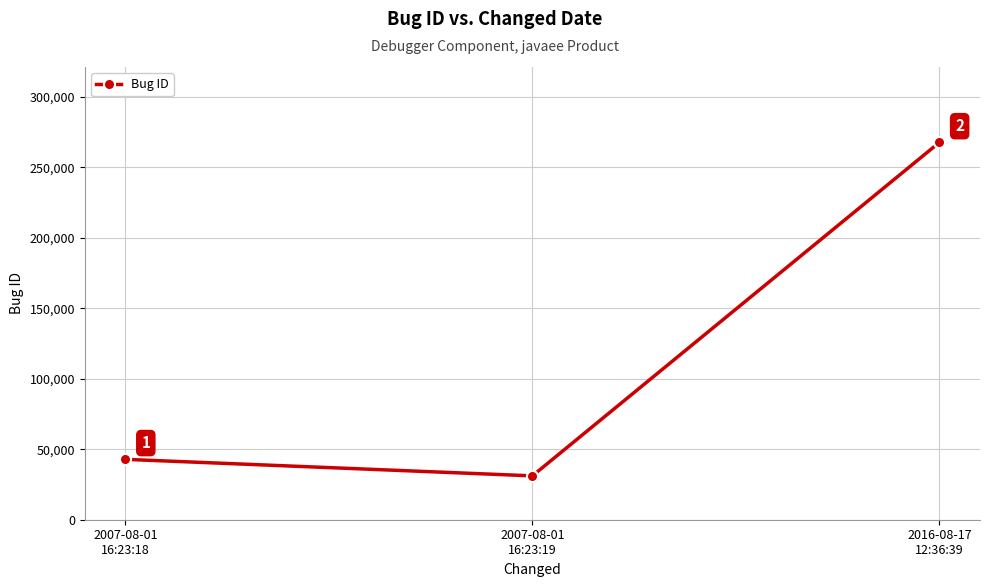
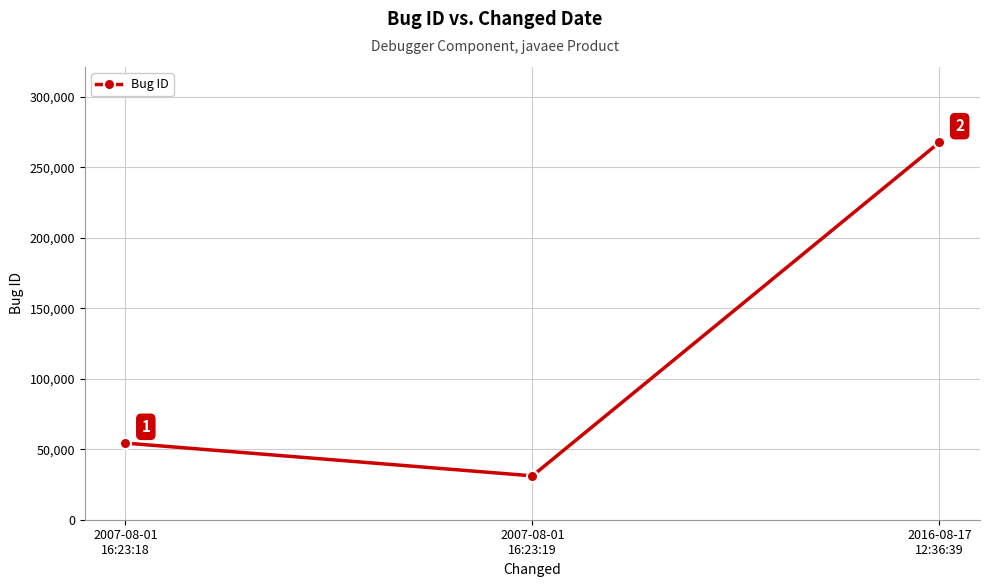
2007-08-01 16:23:18: 43,000 -> 54,000
